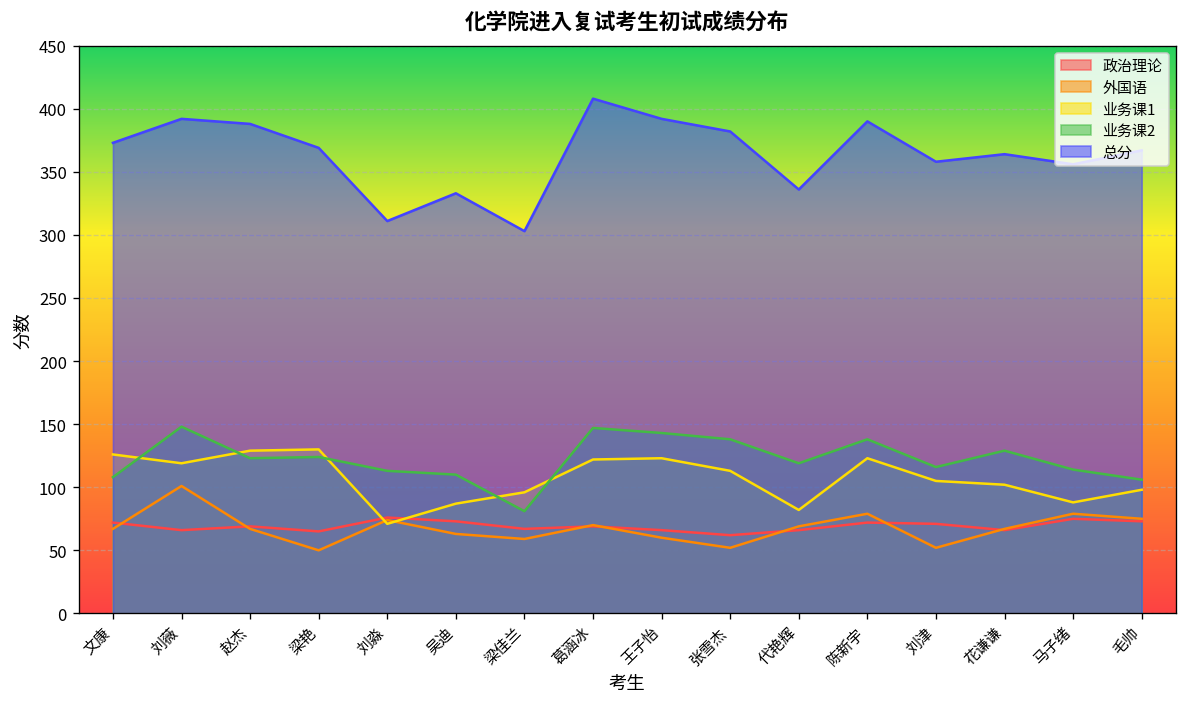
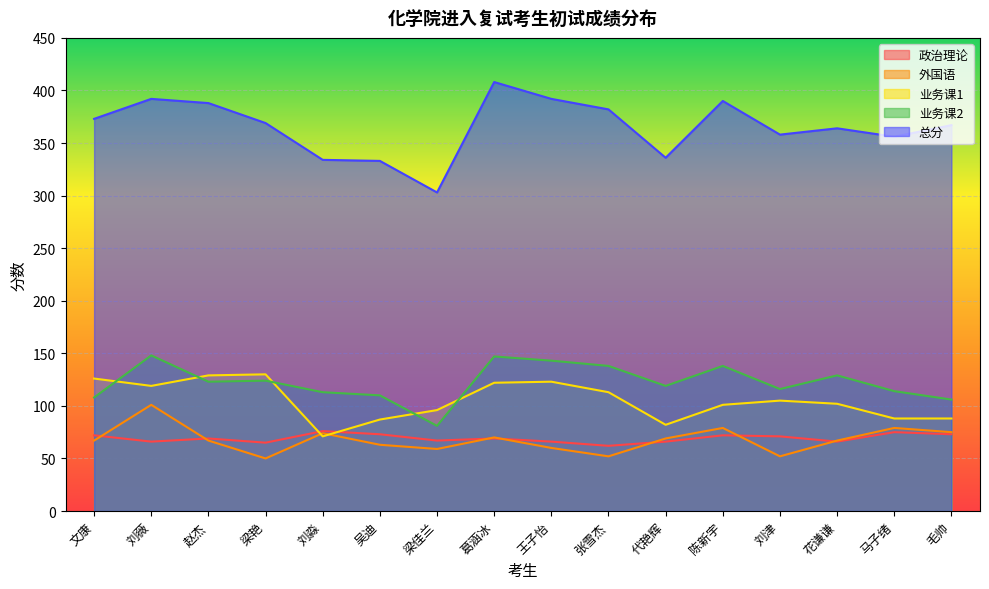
总分, 刘淼: 311 -> 334
业务课1, 陈新宇: 123 -> 101
业务课1, 毛帅: 98 -> 88
